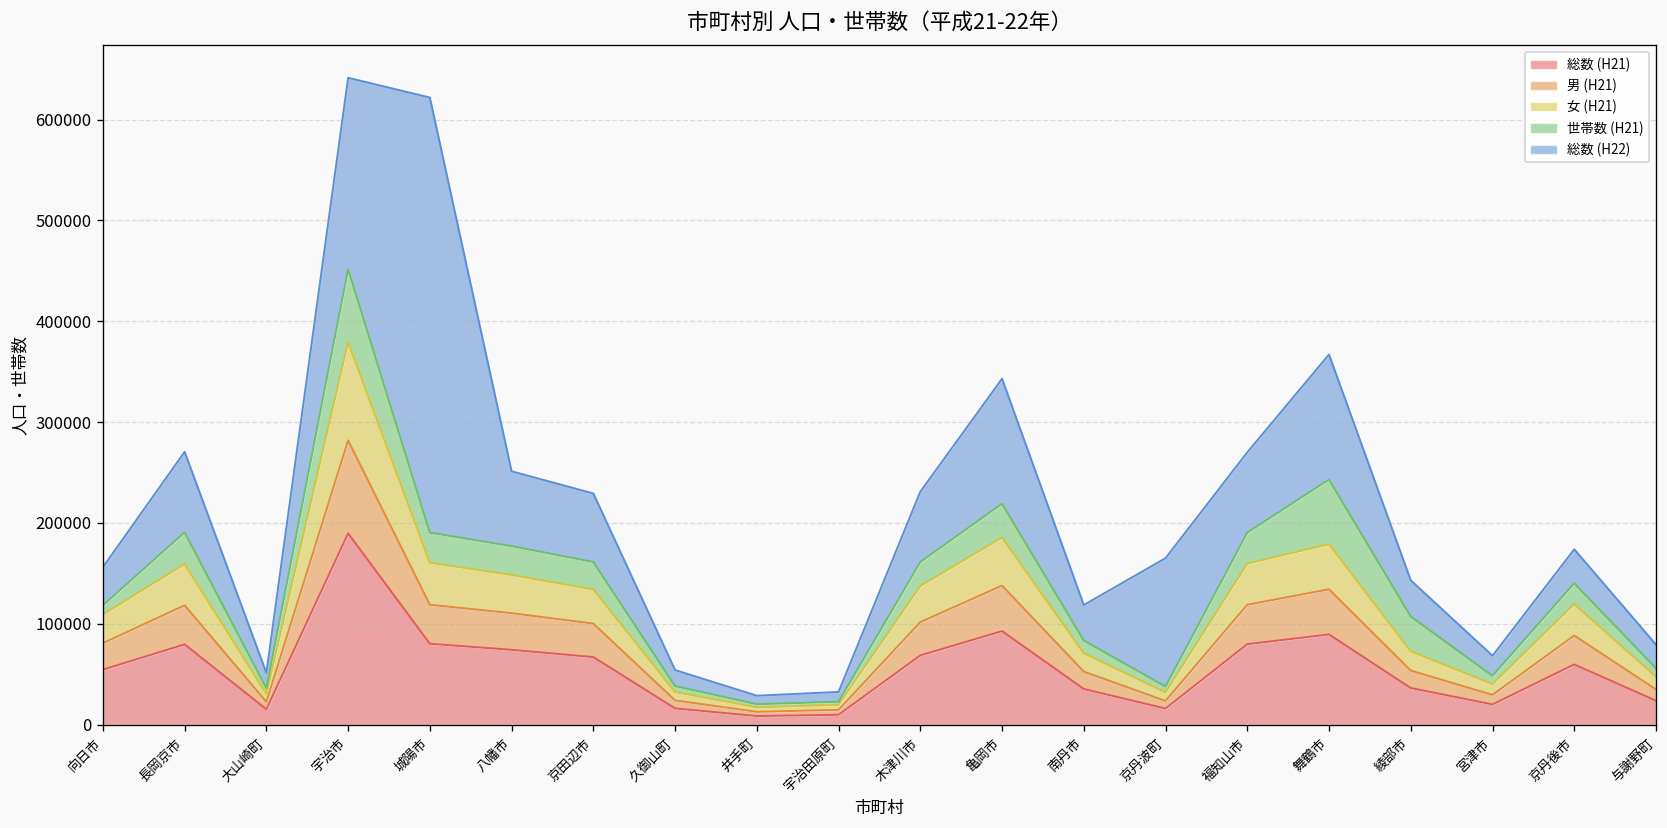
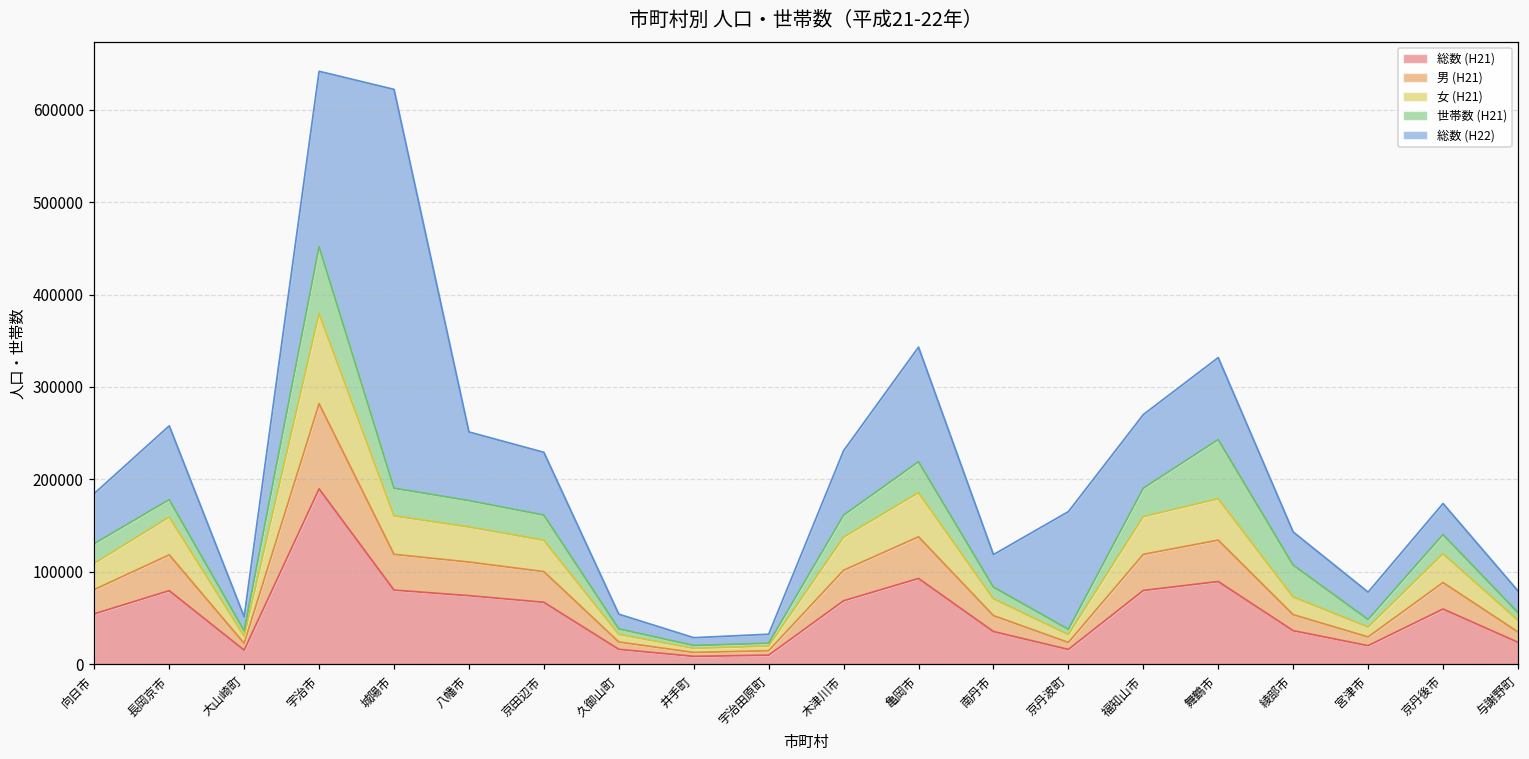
世帯数 (H21), 向日市: 10000 -> 20000
総数 (H22), 向日市: 40000 -> 50000
世帯数 (H21), 長岡京市: 30000 -> 20000
総数 (H22), 舞鶴市: 120000 -> 90000
総数 (H22), 宮津市: 20000 -> 30000
